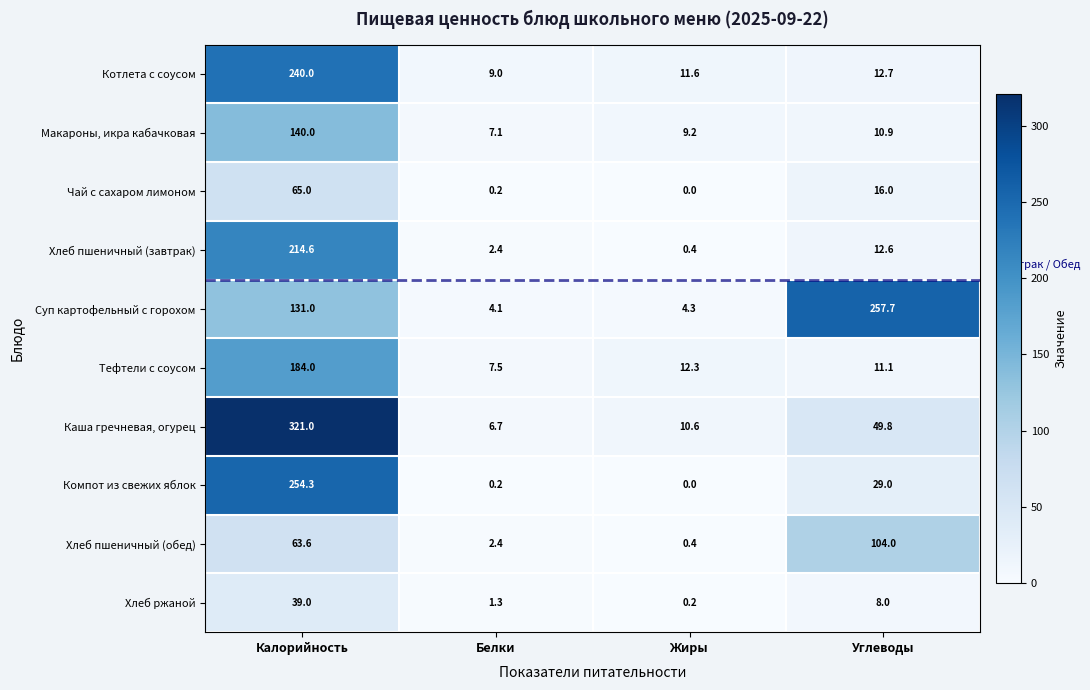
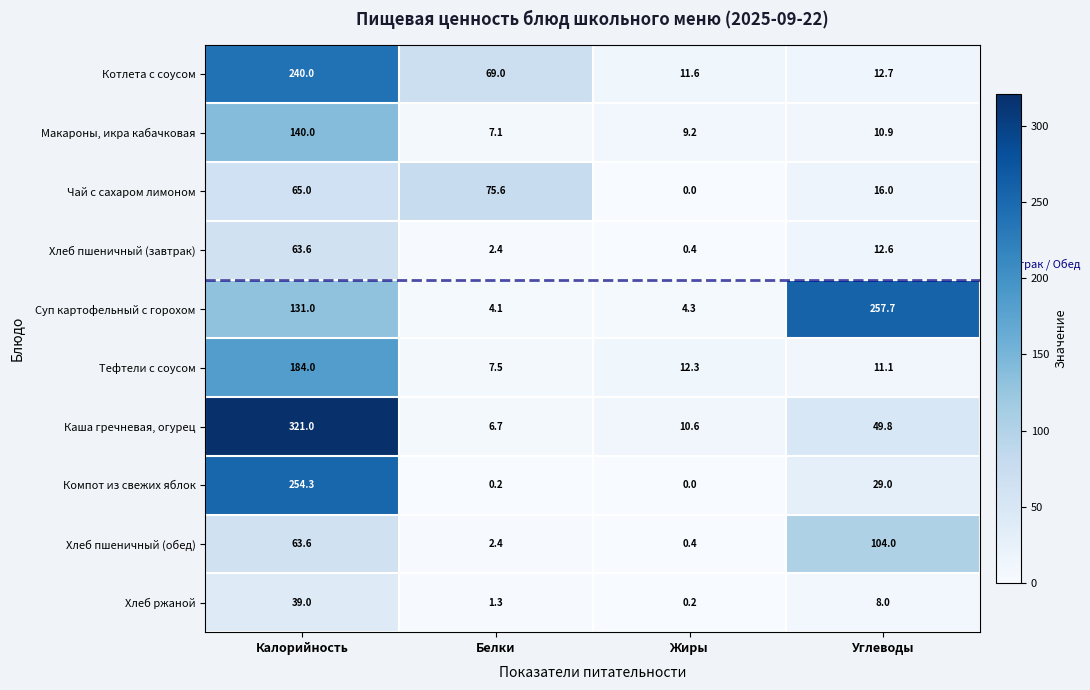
Котлета с соусом, Белки: 9.0 -> 69.0
Чай с сахаром лимоном, Белки: 0.2 -> 75.6
Хлеб пшеничный (завтрак), Калорийность: 214.6 -> 63.6
